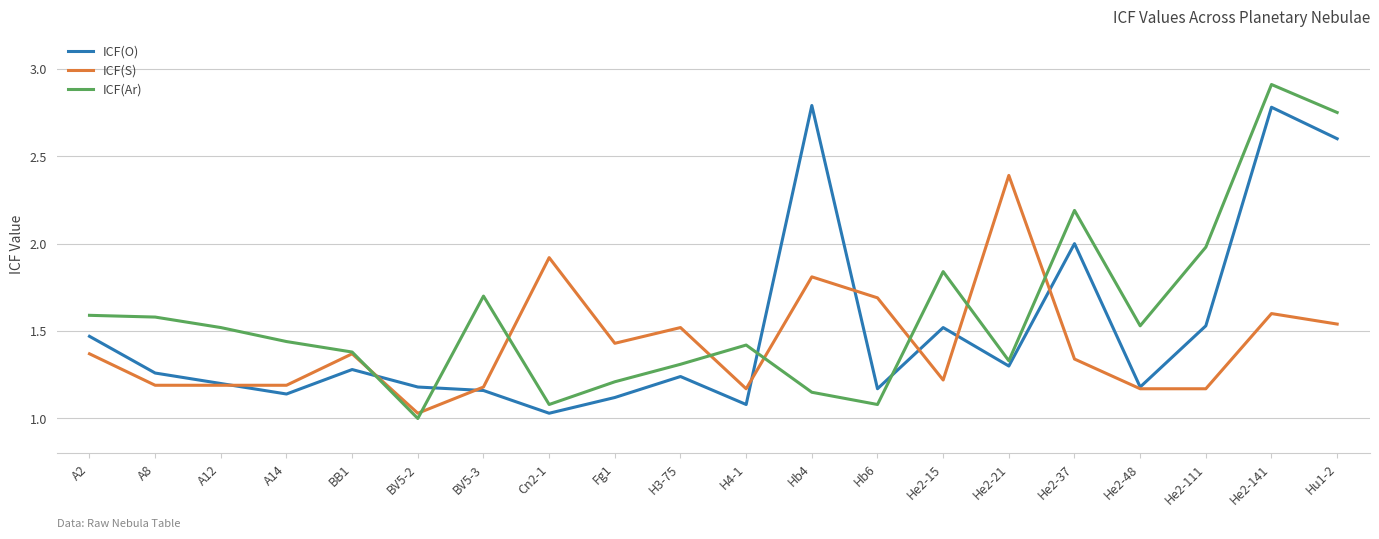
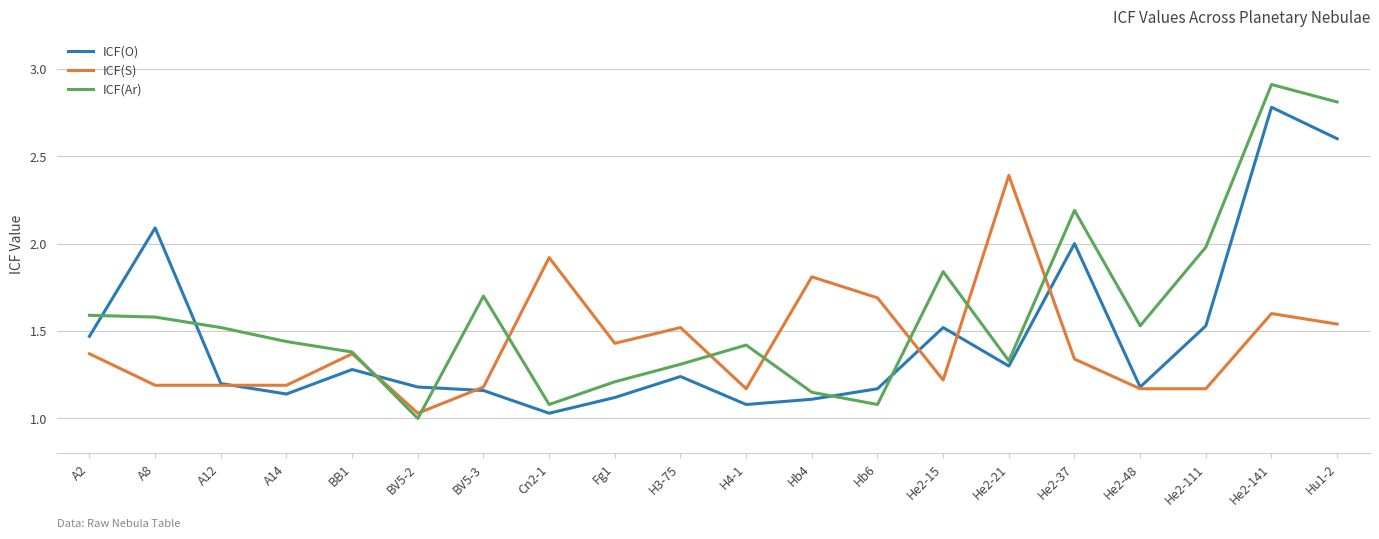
ICF(O), A8: 1.26 -> 2.09
ICF(O), Hb4: 2.79 -> 1.11
ICF(Ar), Hu1-2: 2.75 -> 2.81
